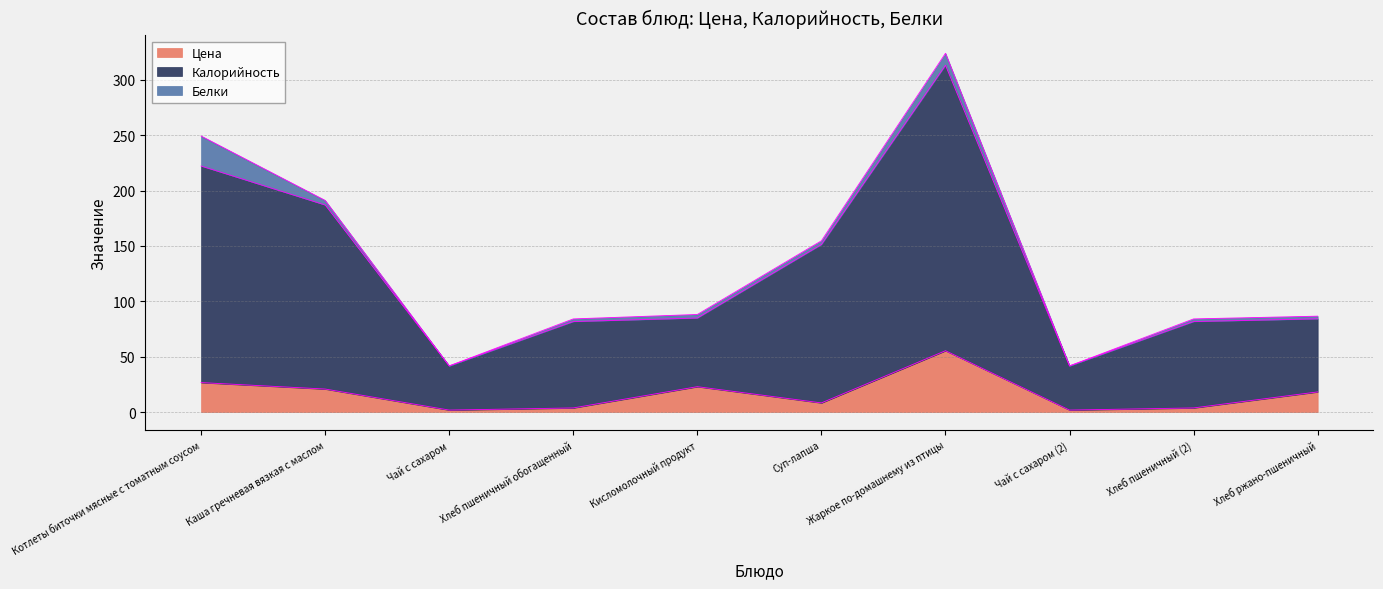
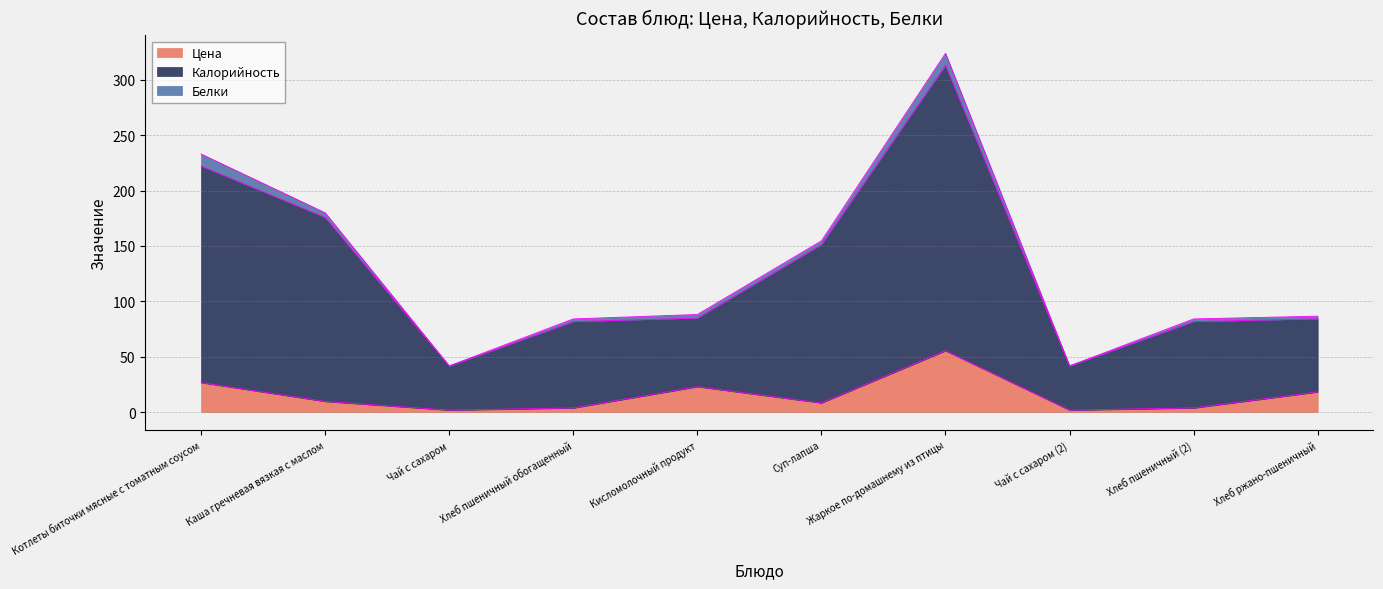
Белки, Котлеты биточки мясные с томатным соусом: 27 -> 11
Цена, Каша гречневая вязкая с маслом: 21 -> 10
